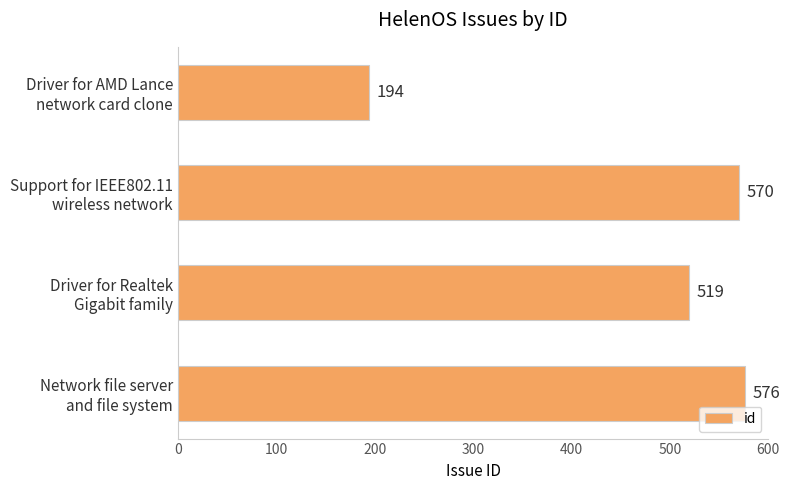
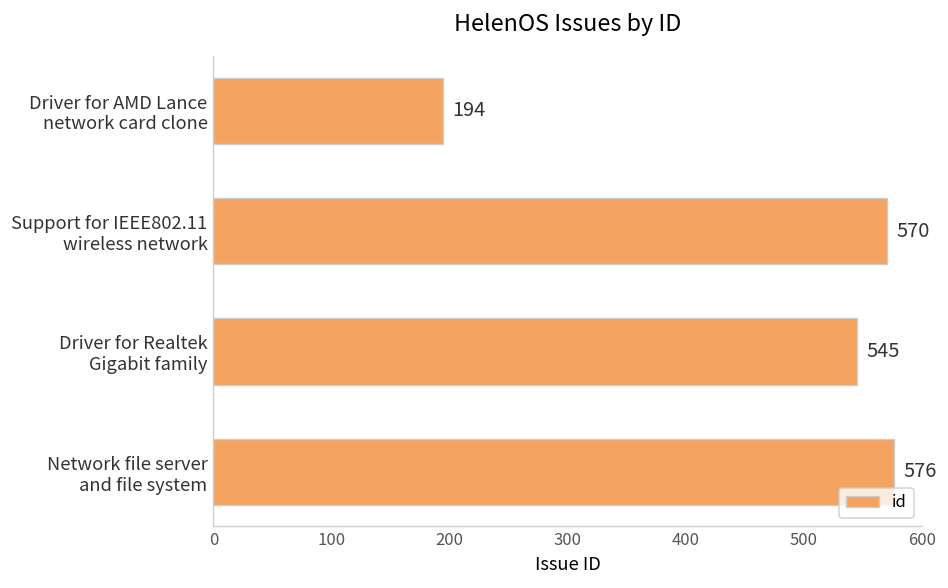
Driver for Realtek Gigabit family: 519 -> 545
